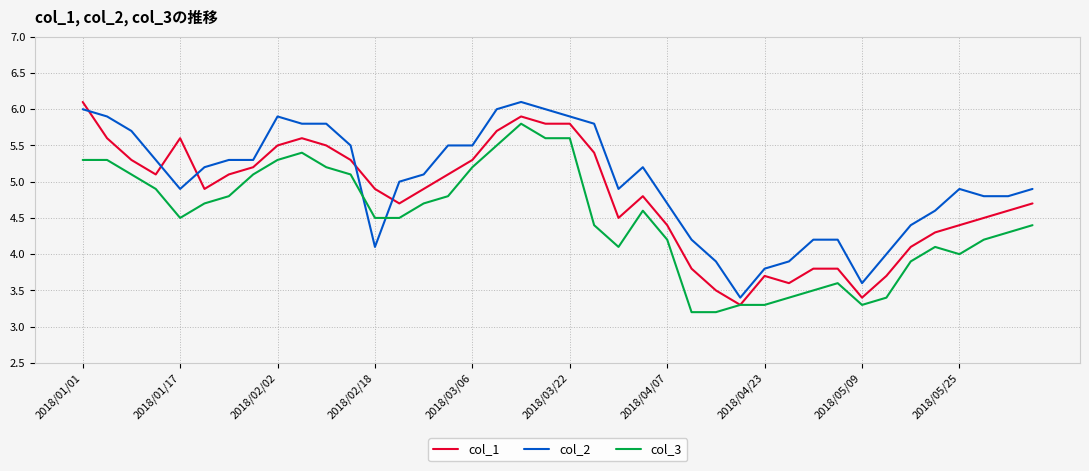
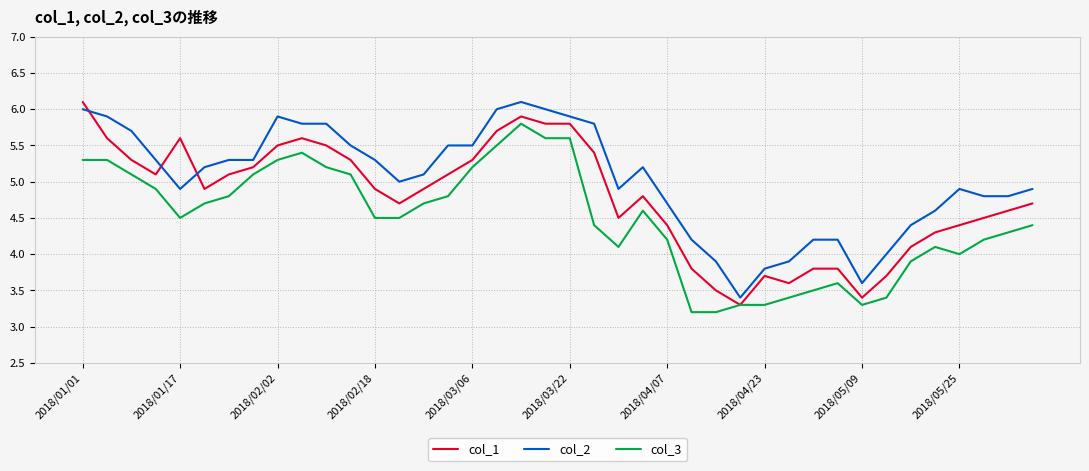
col_2, 2018/02/18: 4.1 -> 5.3
